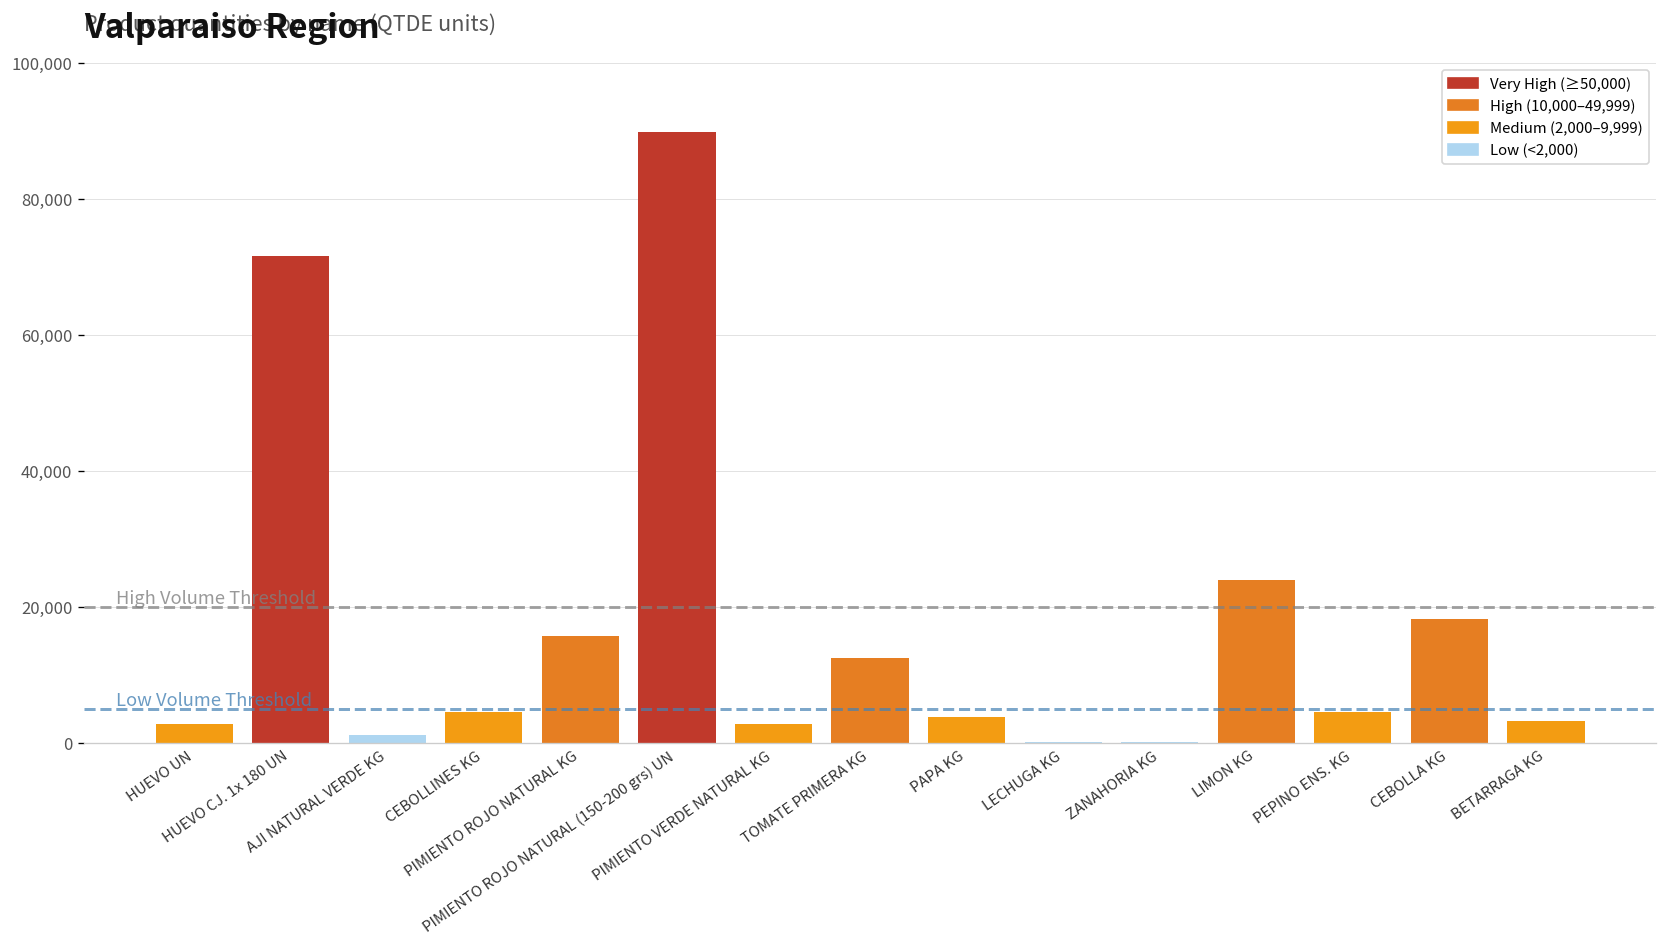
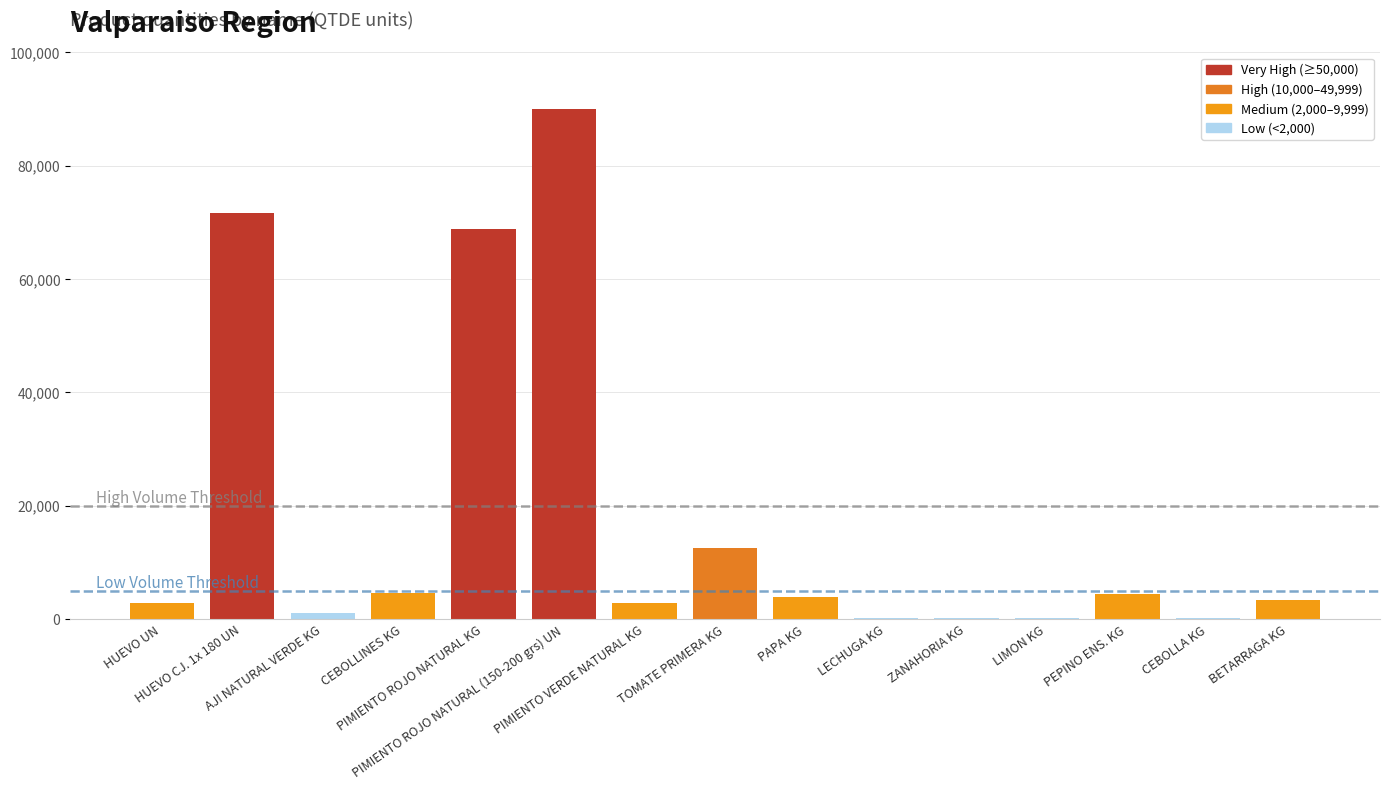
PIMIENTO ROJO NATURAL KG: 16,000 -> 69,000
LIMON KG: 24,000 -> 0
CEBOLLA KG: 18,000 -> 0
